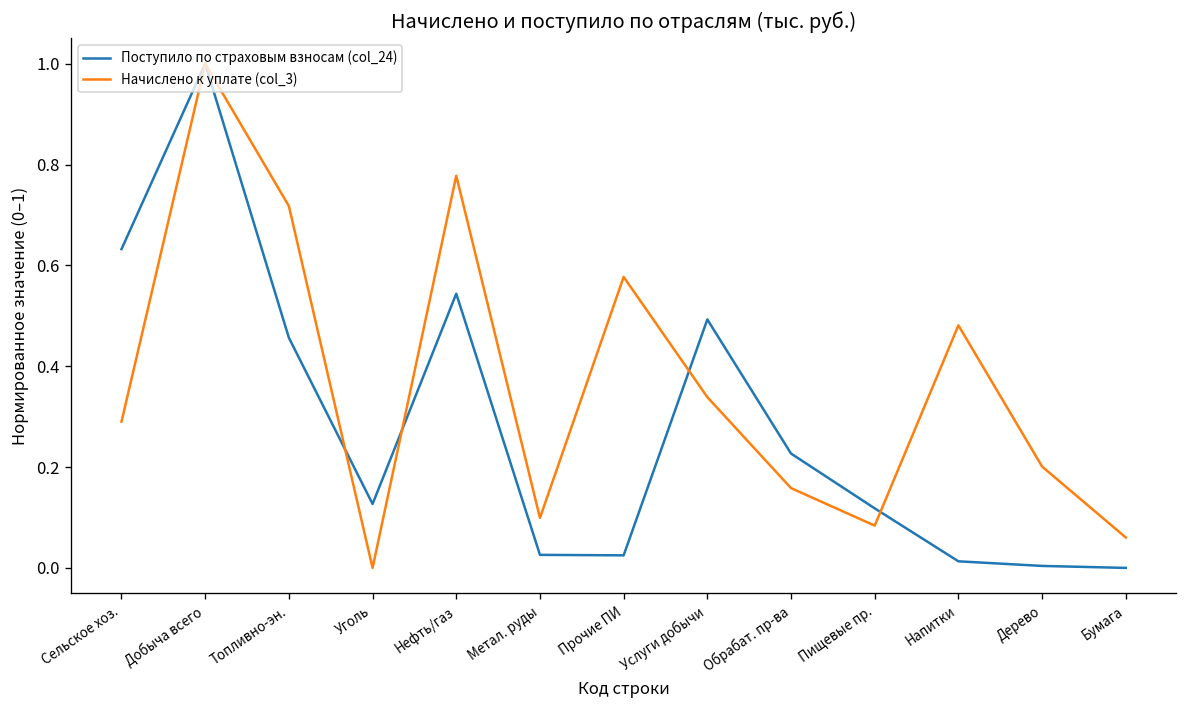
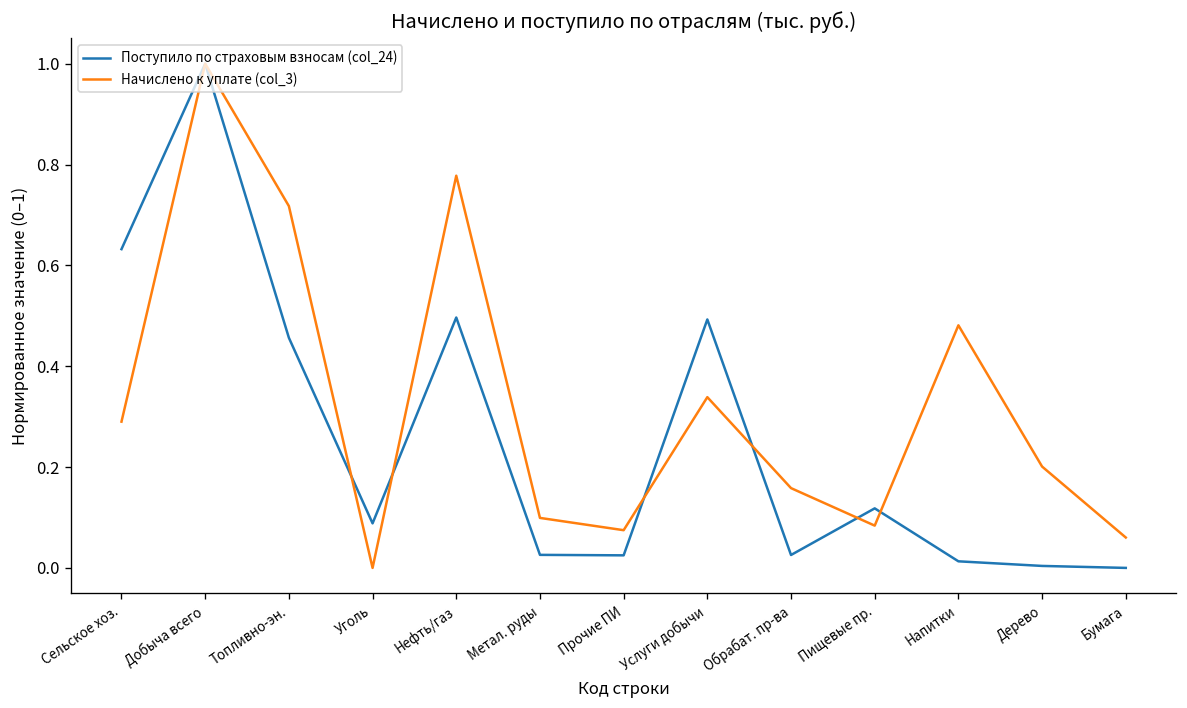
Поступило по страховым взносам (col_24), Уголь: 0.13 -> 0.09
Поступило по страховым взносам (col_24), Нефть/газ: 0.54 -> 0.50
Начислено к уплате (col_3), Прочие ПИ: 0.58 -> 0.07
Поступило по страховым взносам (col_24), Обрабат. пр-ва: 0.23 -> 0.03
